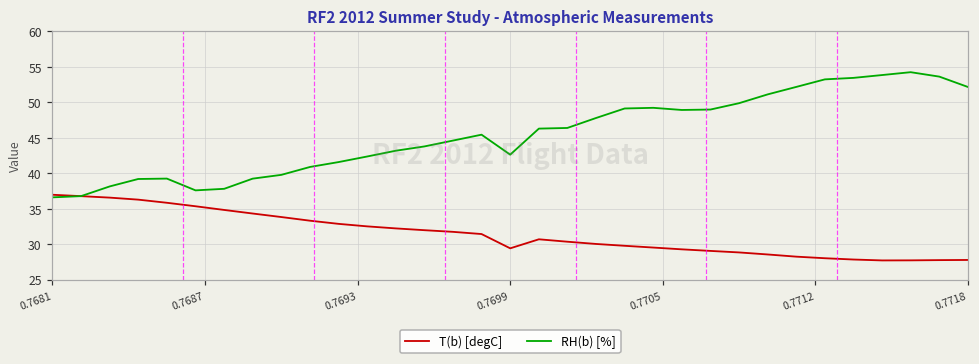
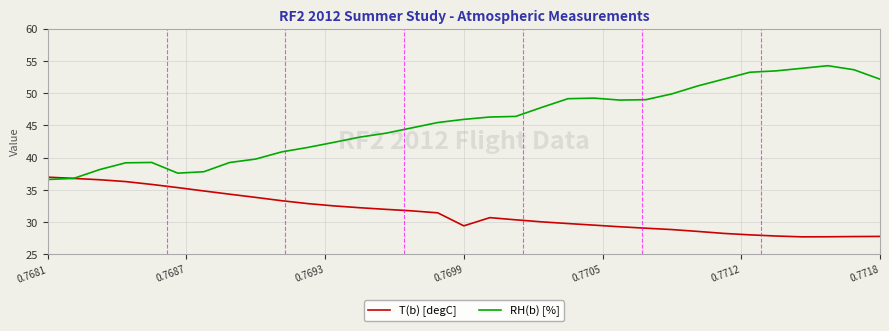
RH(b) [%], 0.7699: 43 -> 46
